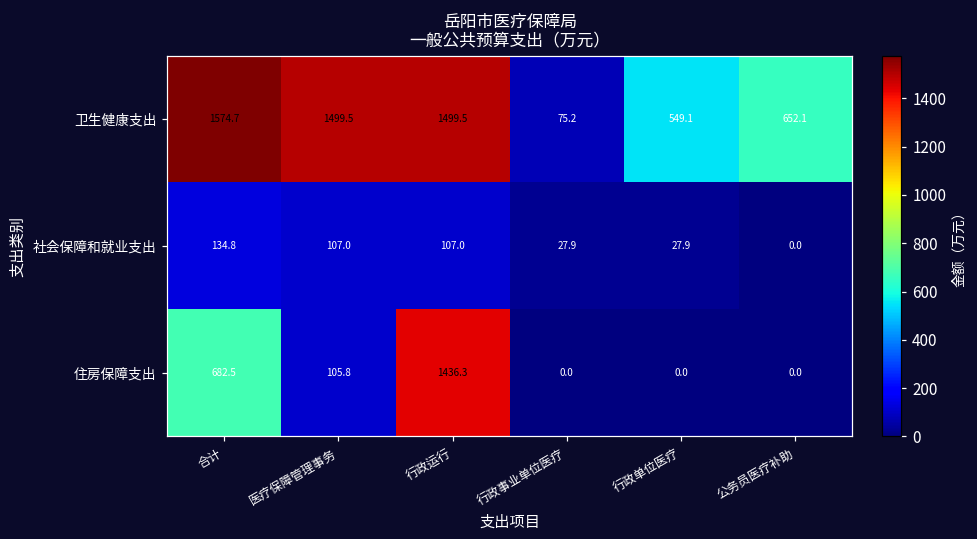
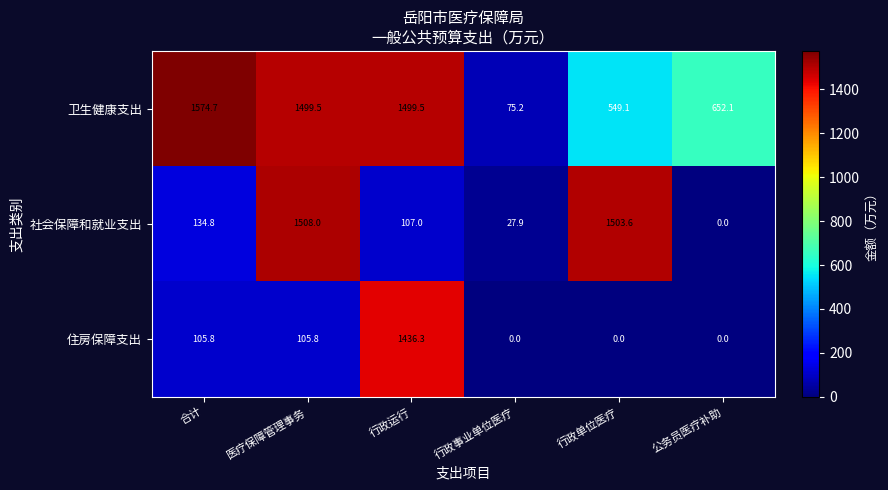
社会保障和就业支出, 医疗保障管理事务: 107.0 -> 1508.0
社会保障和就业支出, 行政单位医疗: 27.9 -> 1503.6
住房保障支出, 合计: 682.5 -> 105.8
